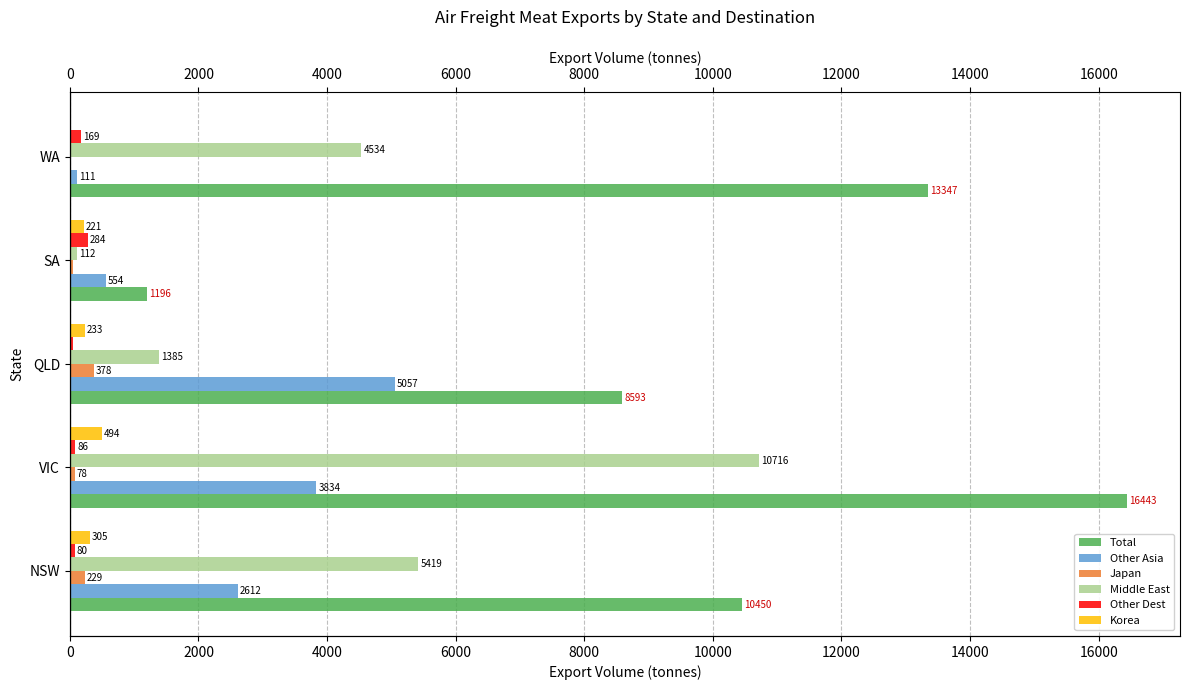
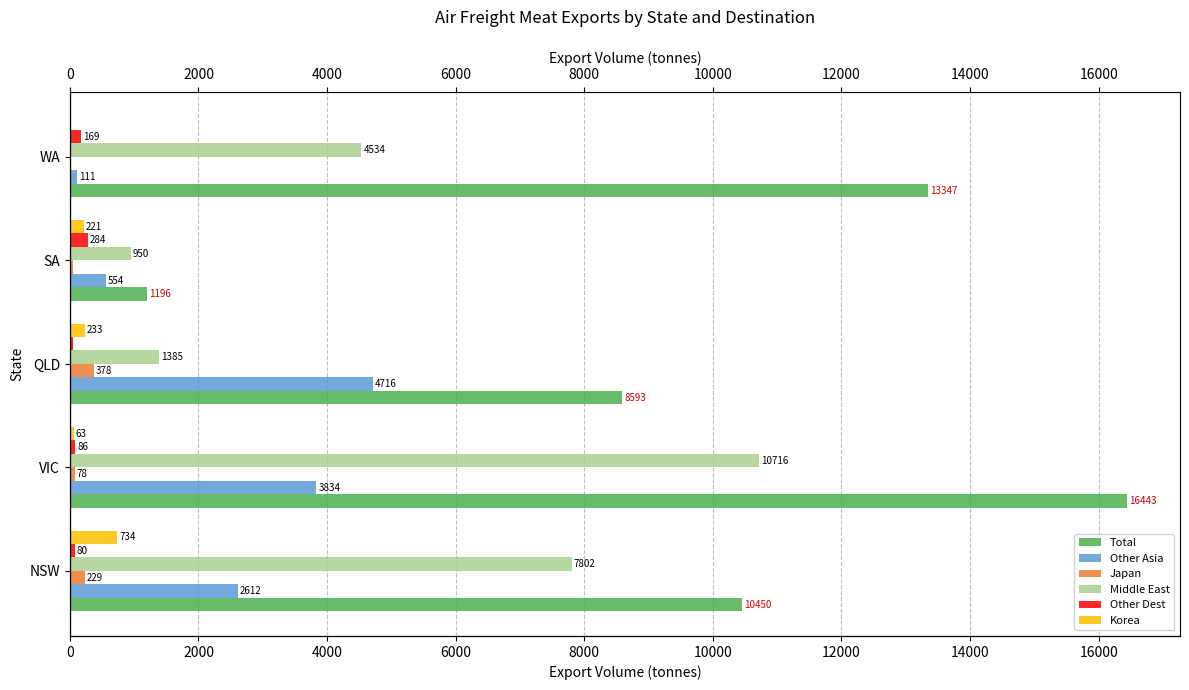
Middle East, SA: 112 -> 950
Other Asia, QLD: 5057 -> 4716
Korea, VIC: 494 -> 63
Korea, NSW: 305 -> 734
Middle East, NSW: 5419 -> 7802
